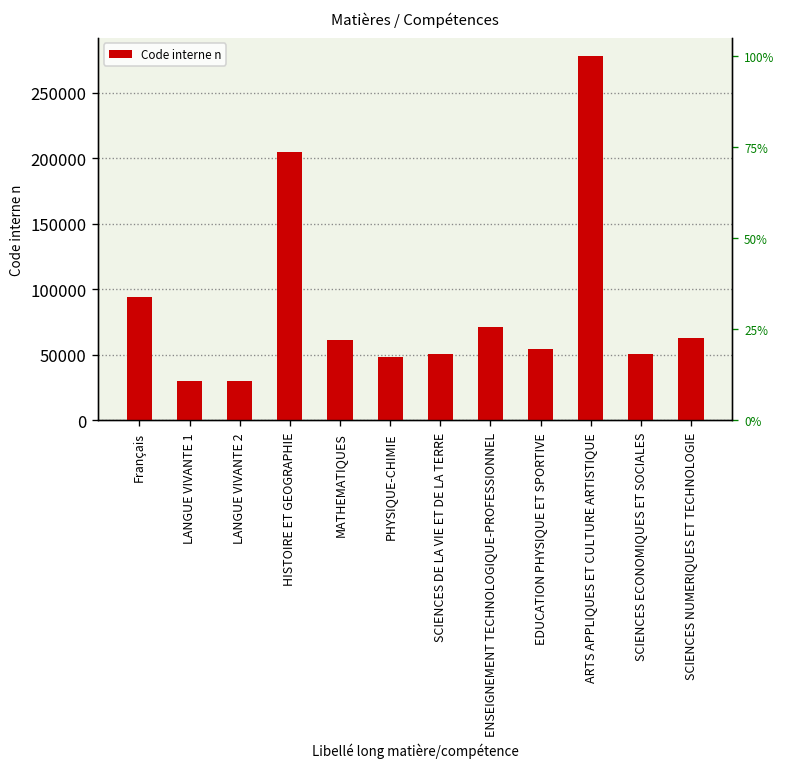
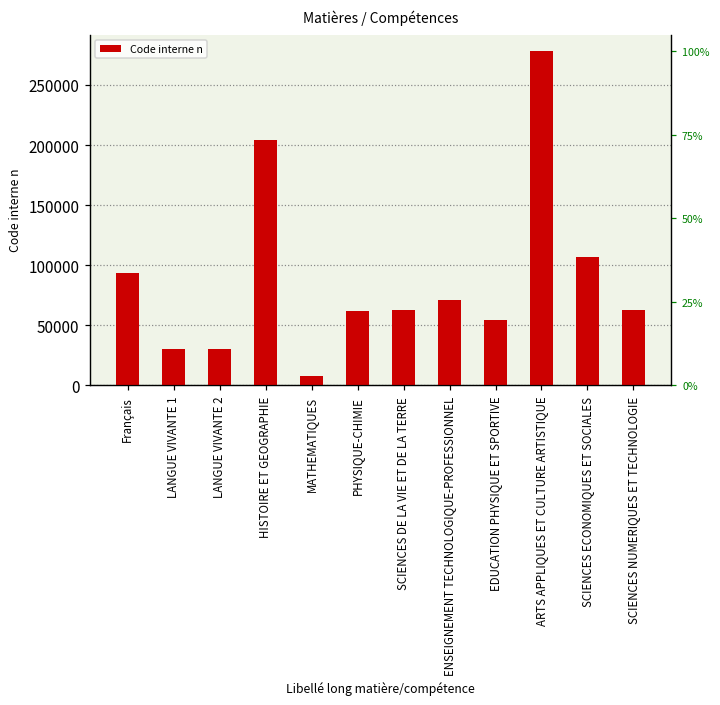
MATHEMATIQUES: 61000 -> 8000
PHYSIQUE-CHIMIE: 49000 -> 62000
SCIENCES DE LA VIE ET DE LA TERRE: 51000 -> 63000
SCIENCES ECONOMIQUES ET SOCIALES: 51000 -> 107000
